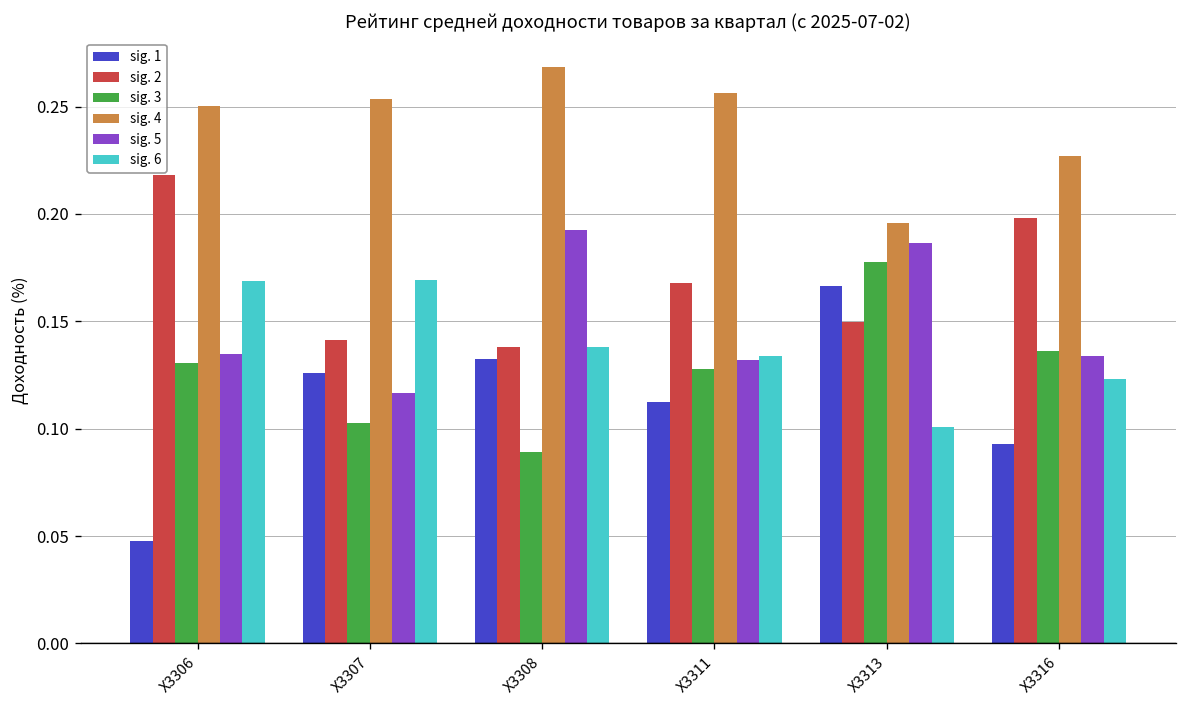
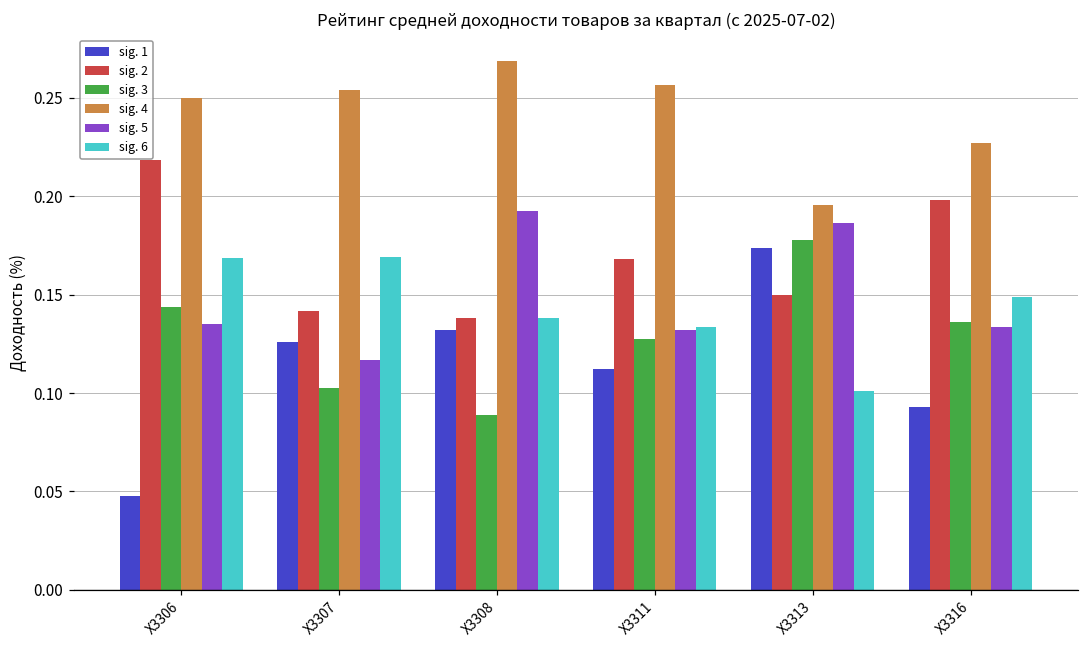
sig. 3, X3306: 0.130 -> 0.144
sig. 1, X3313: 0.166 -> 0.174
sig. 6, X3316: 0.123 -> 0.149
